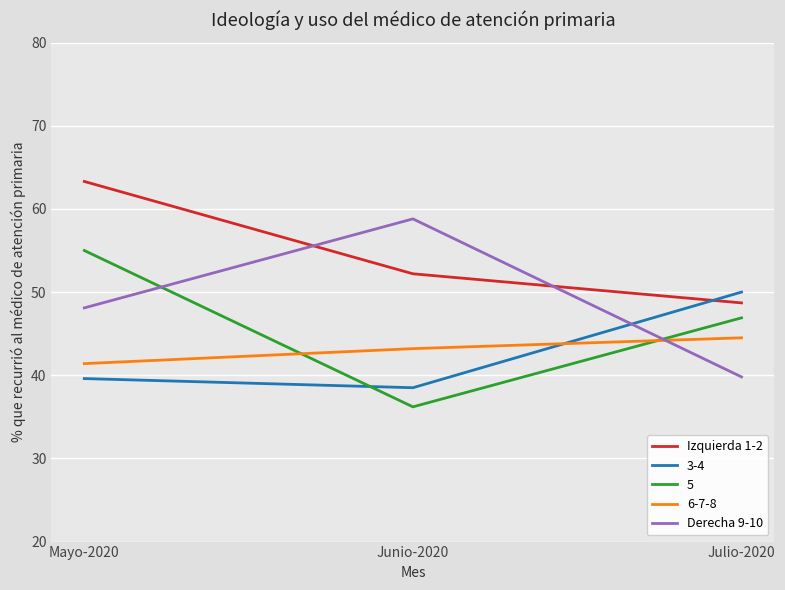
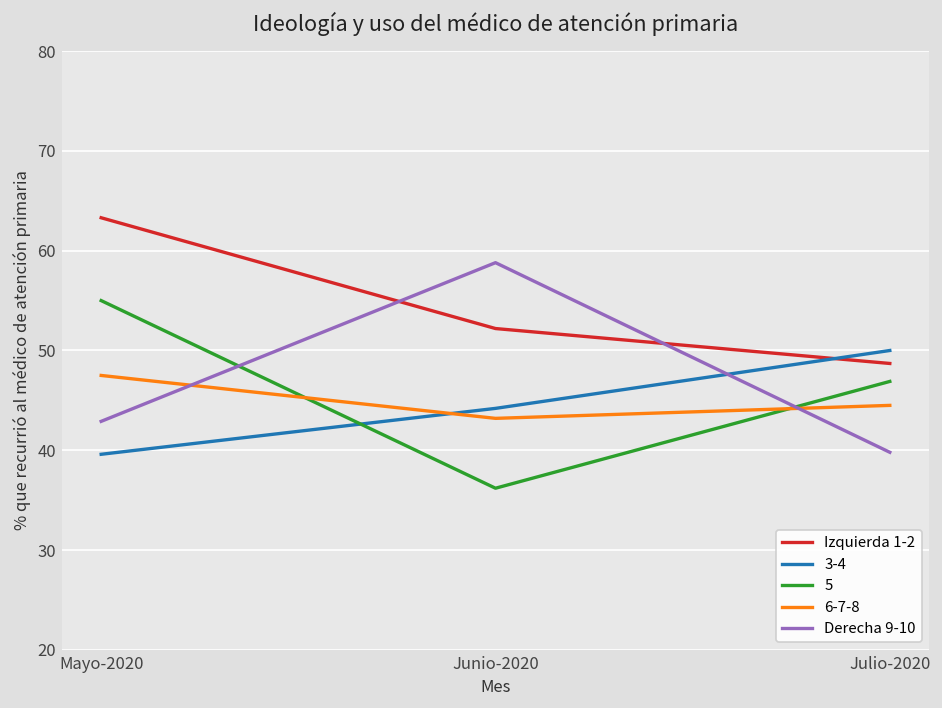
6-7-8, Mayo-2020: 41 -> 48
Derecha 9-10, Mayo-2020: 48 -> 43
3-4, Junio-2020: 39 -> 44
